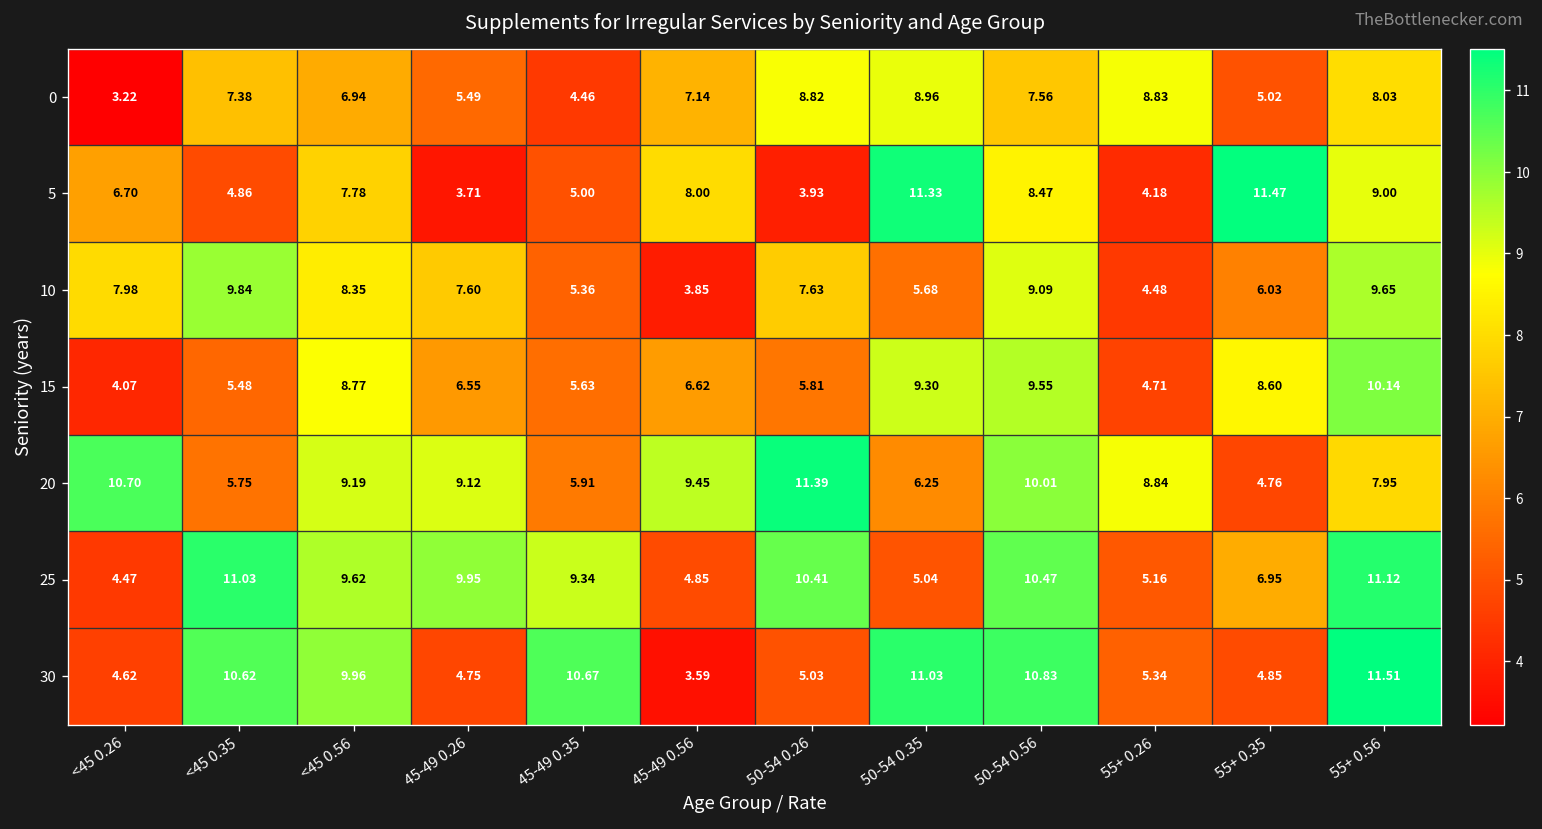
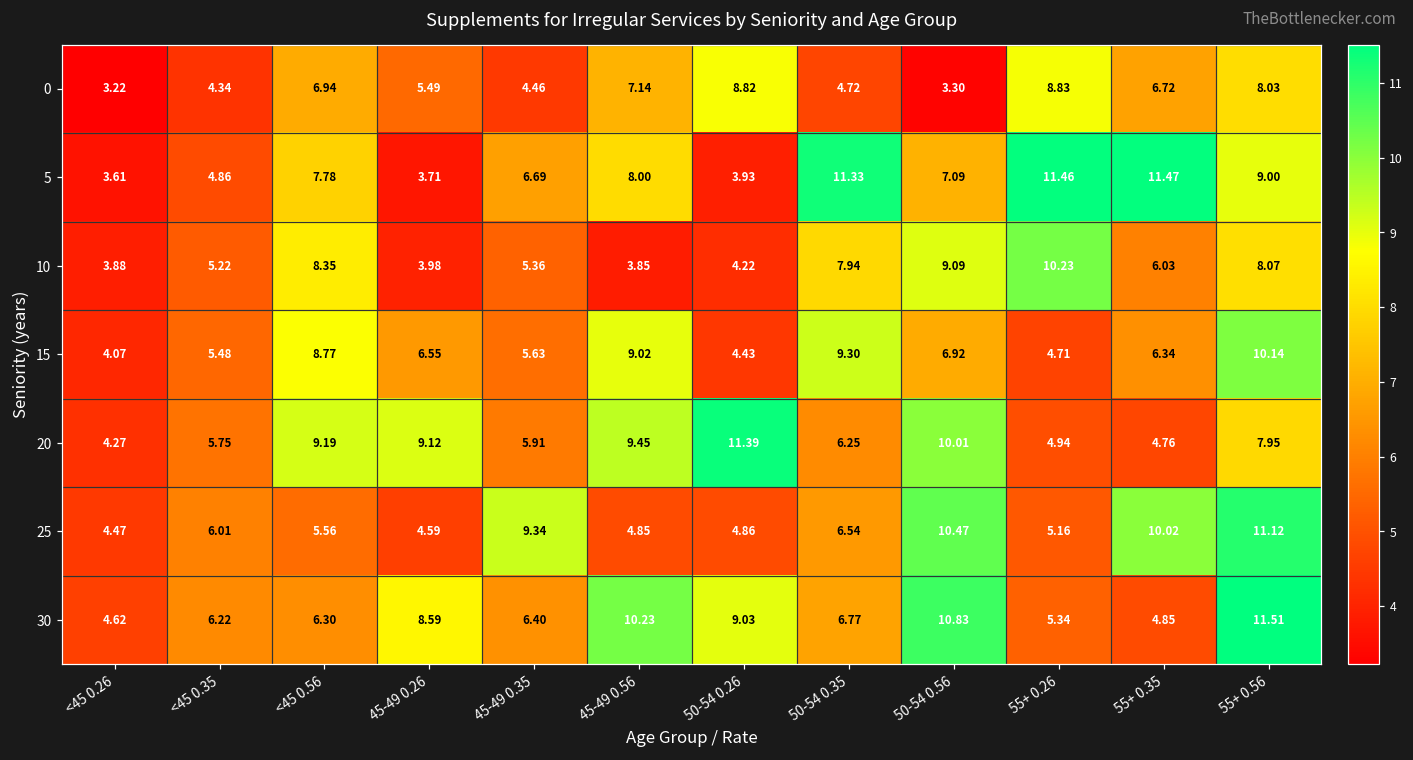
0, <45 0.35: 7.38 -> 4.34
0, 50-54 0.35: 8.96 -> 4.72
0, 50-54 0.56: 7.56 -> 3.30
0, 55+ 0.35: 5.02 -> 6.72
5, <45 0.26: 6.70 -> 3.61
5, 45-49 0.35: 5.00 -> 6.69
5, 50-54 0.56: 8.47 -> 7.09
5, 55+ 0.26: 4.18 -> 11.46
10, <45 0.26: 7.98 -> 3.88
10, <45 0.35: 9.84 -> 5.22
10, 45-49 0.26: 7.60 -> 3.98
10, 50-54 0.26: 7.63 -> 4.22
10, 50-54 0.35: 5.68 -> 7.94
10, 55+ 0.26: 4.48 -> 10.23
10, 55+ 0.56: 9.65 -> 8.07
15, 45-49 0.56: 6.62 -> 9.02
15, 50-54 0.26: 5.81 -> 4.43
15, 50-54 0.56: 9.55 -> 6.92
15, 55+ 0.35: 8.60 -> 6.34
20, <45 0.26: 10.70 -> 4.27
20, 55+ 0.26: 8.84 -> 4.94
25, <45 0.35: 11.03 -> 6.01
25, <45 0.56: 9.62 -> 5.56
25, 45-49 0.26: 9.95 -> 4.59
25, 50-54 0.26: 10.41 -> 4.86
25, 50-54 0.35: 5.04 -> 6.54
25, 55+ 0.35: 6.95 -> 10.02
30, <45 0.35: 10.62 -> 6.22
30, <45 0.56: 9.96 -> 6.30
30, 45-49 0.26: 4.75 -> 8.59
30, 45-49 0.35: 10.67 -> 6.40
30, 45-49 0.56: 3.59 -> 10.23
30, 50-54 0.26: 5.03 -> 9.03
30, 50-54 0.35: 11.03 -> 6.77
